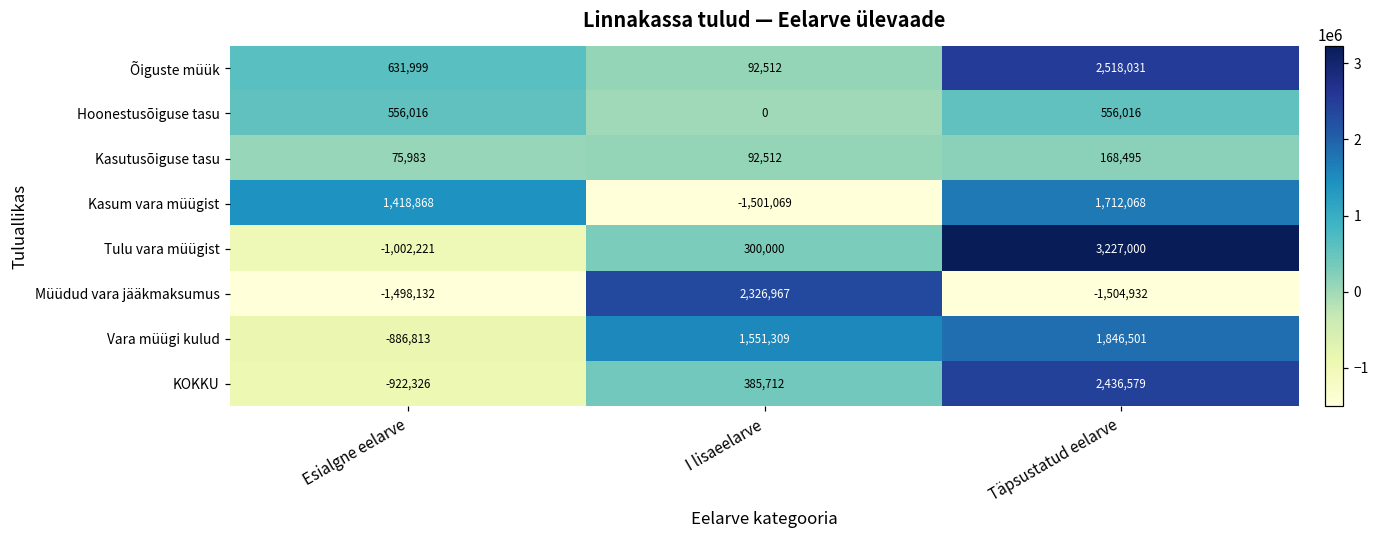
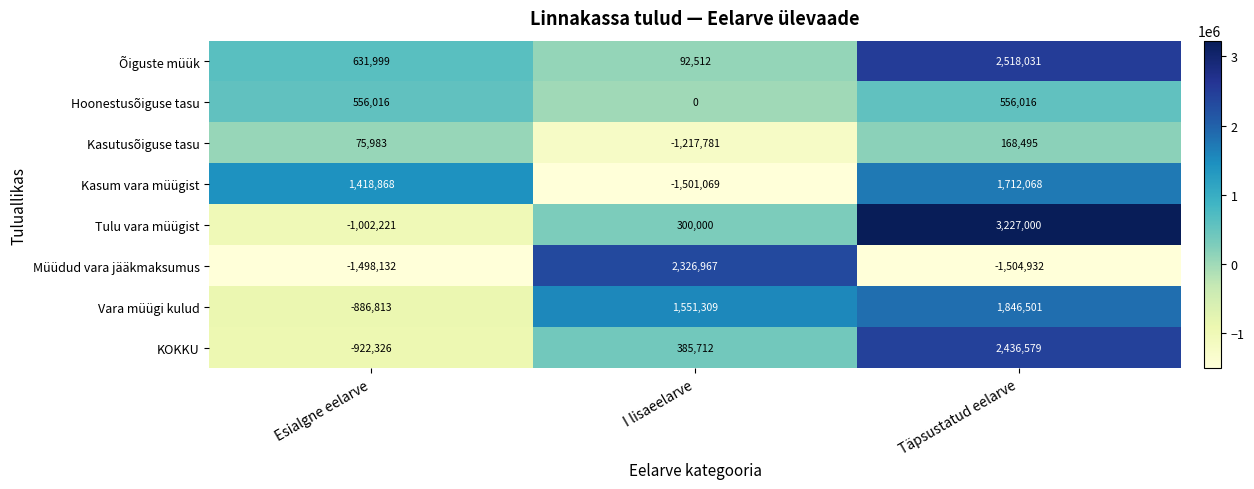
Kasutusõiguse tasu, I lisaeelarve: 92,512 -> -1,217,781
